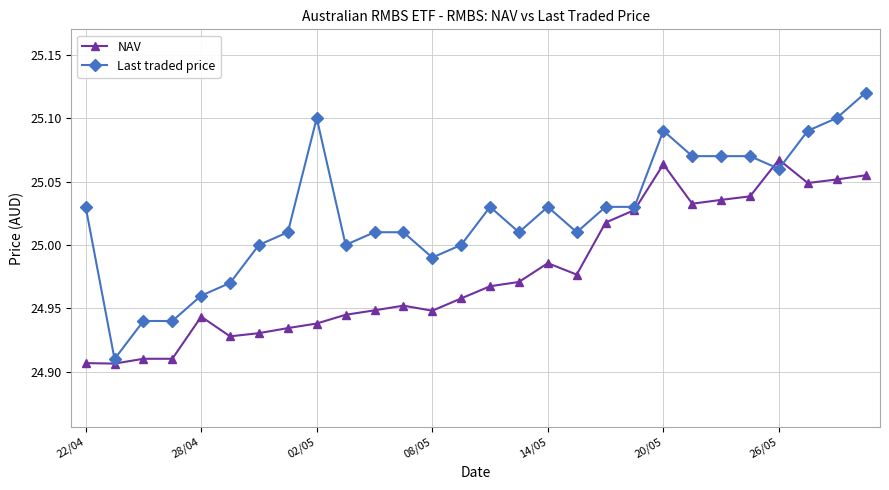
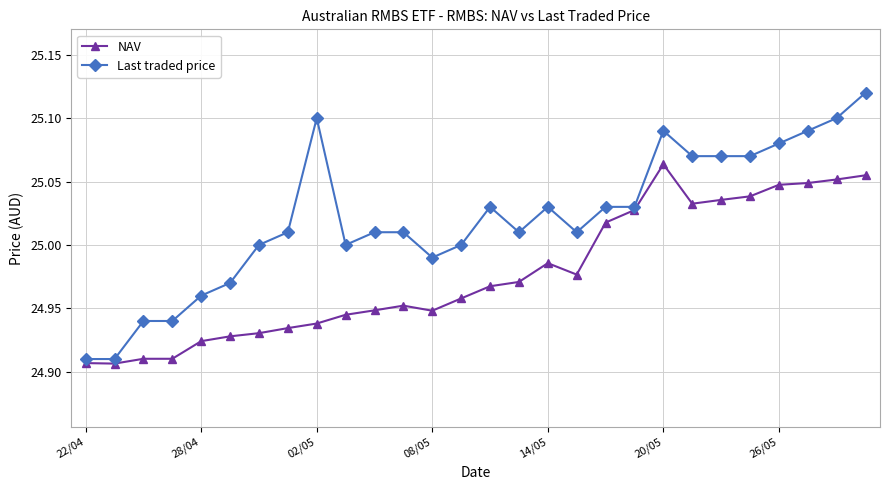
Last traded price, 22/04: 25.03 -> 24.91
NAV, 28/04: 24.943 -> 24.924
NAV, 26/05: 25.067 -> 25.047
Last traded price, 26/05: 25.06 -> 25.08
